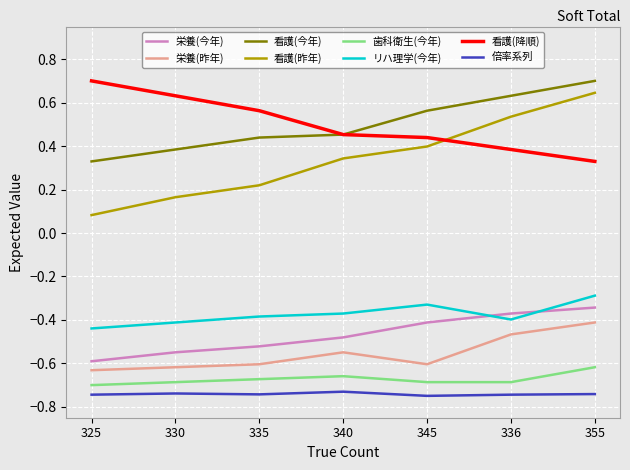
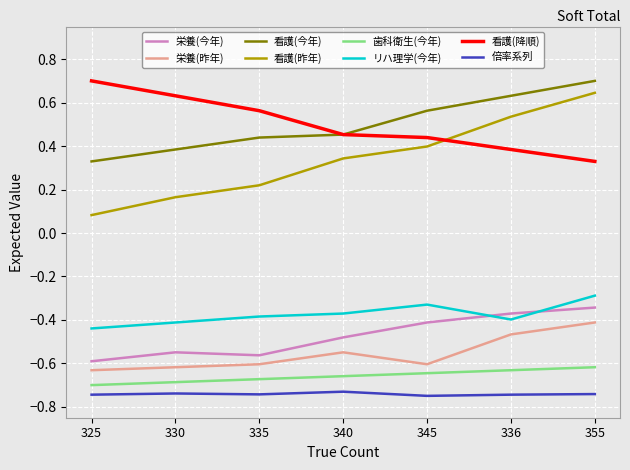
栄養(今年), 335: -0.52 -> -0.56
歯科衛生(今年), 345: -0.69 -> -0.65
歯科衛生(今年), 336: -0.69 -> -0.63
